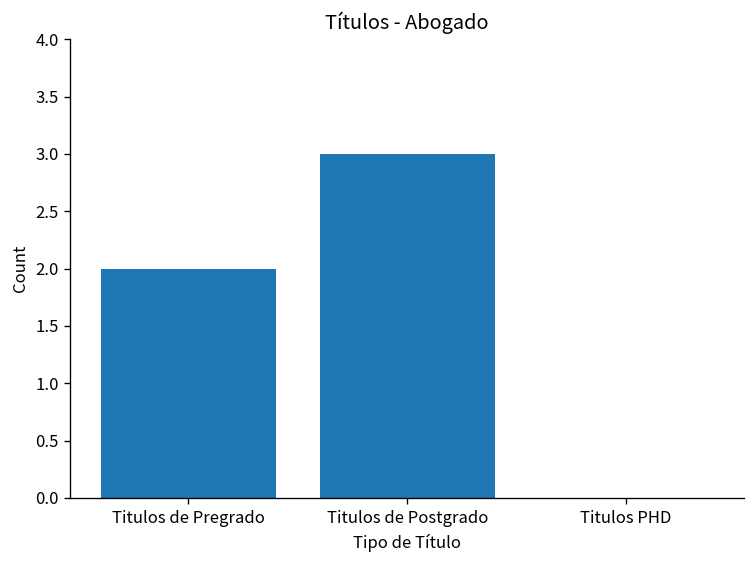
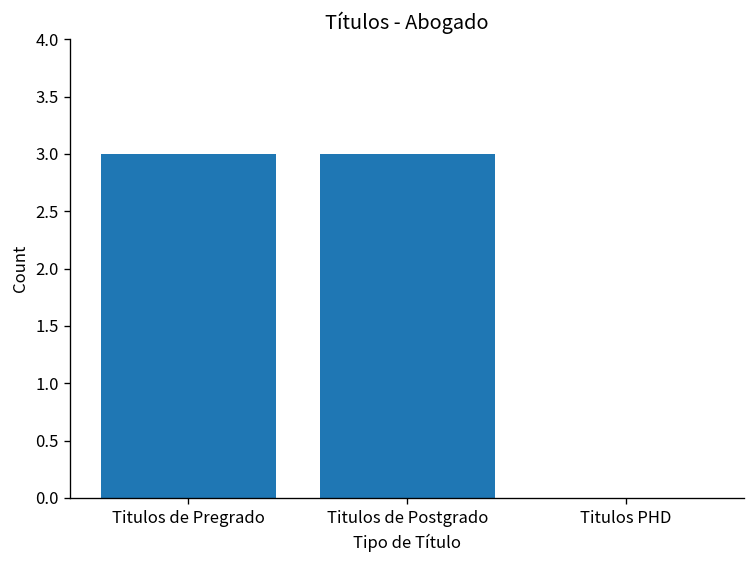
Titulos de Pregrado: 2 -> 3
